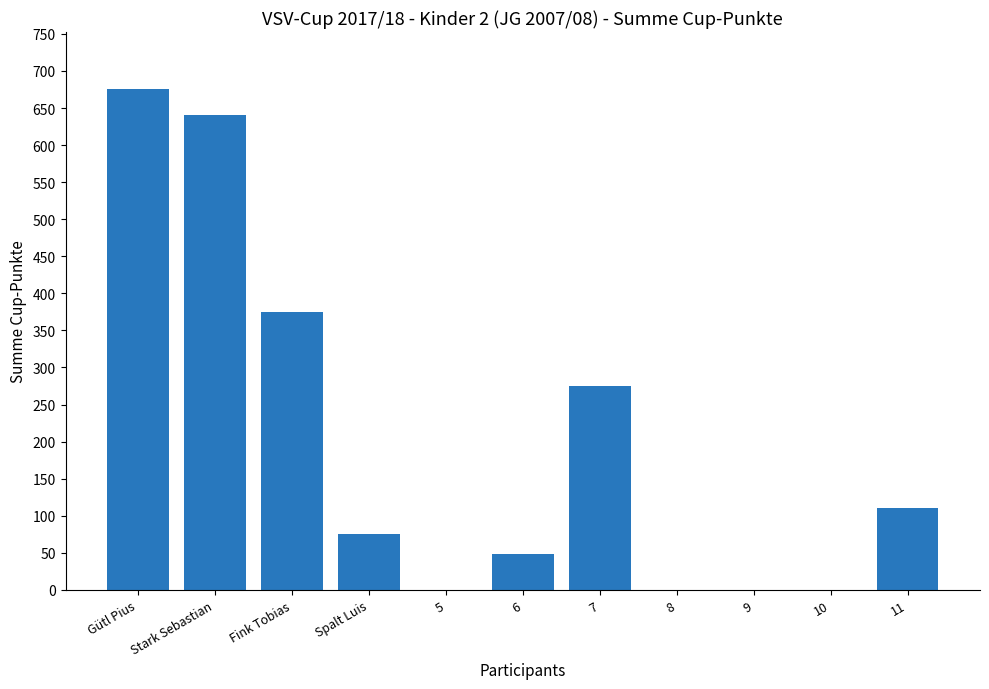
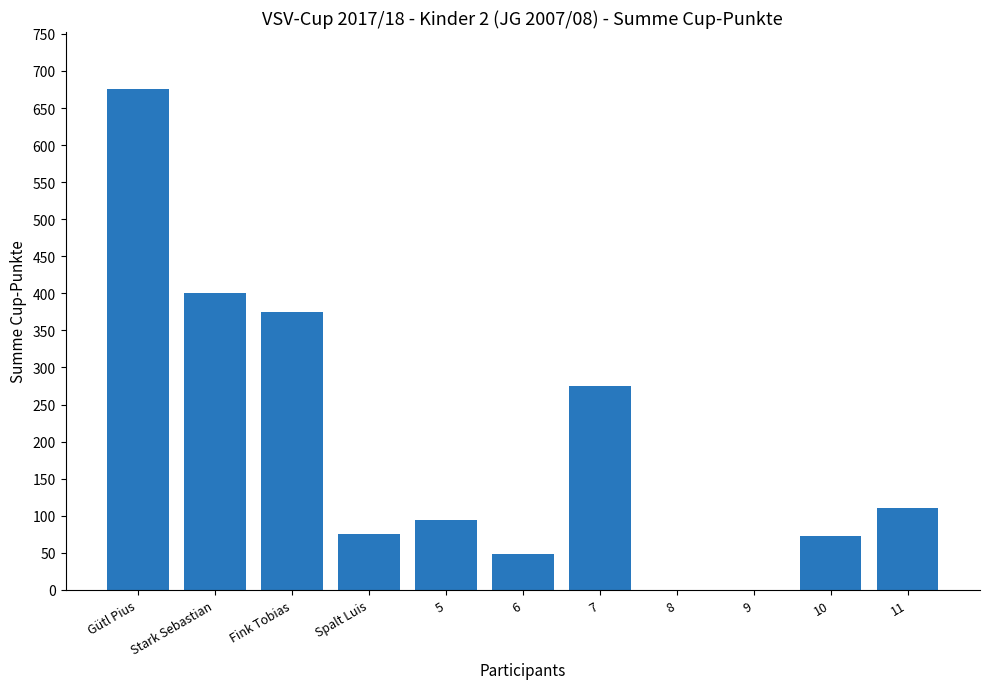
Stark Sebastian: 640 -> 400
5: 0 -> 90
10: 0 -> 70
